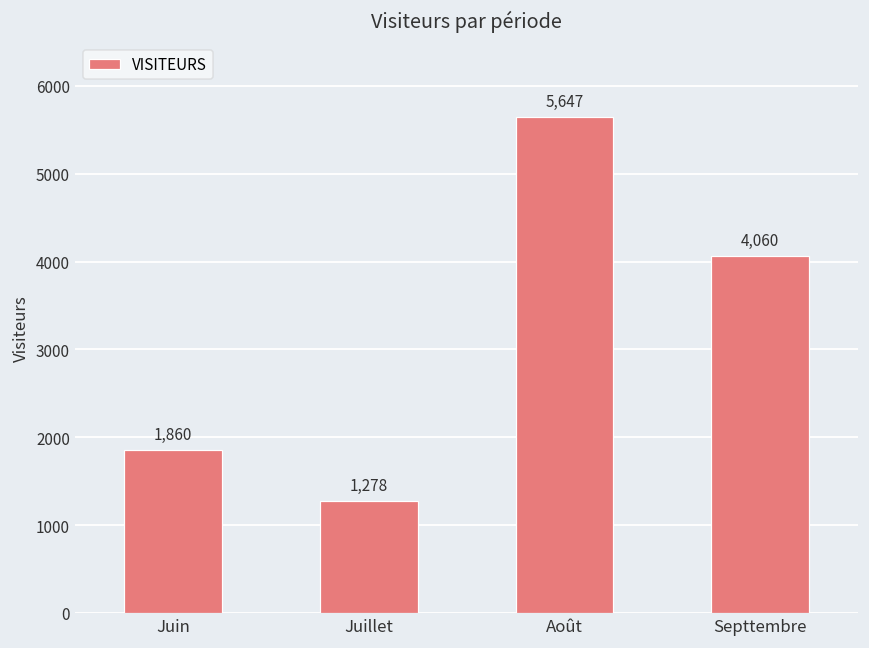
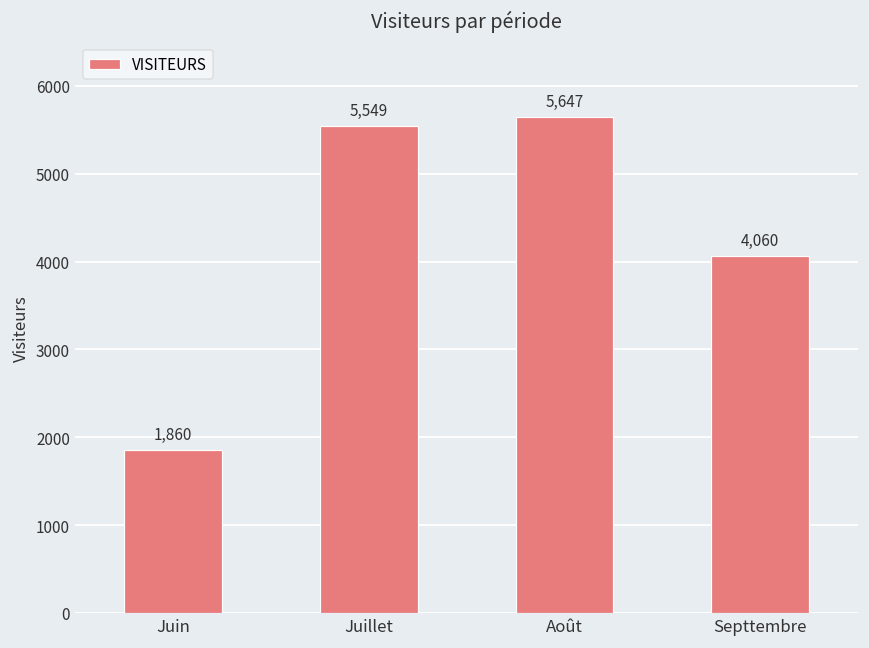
Juillet: 1,278 -> 5,549
